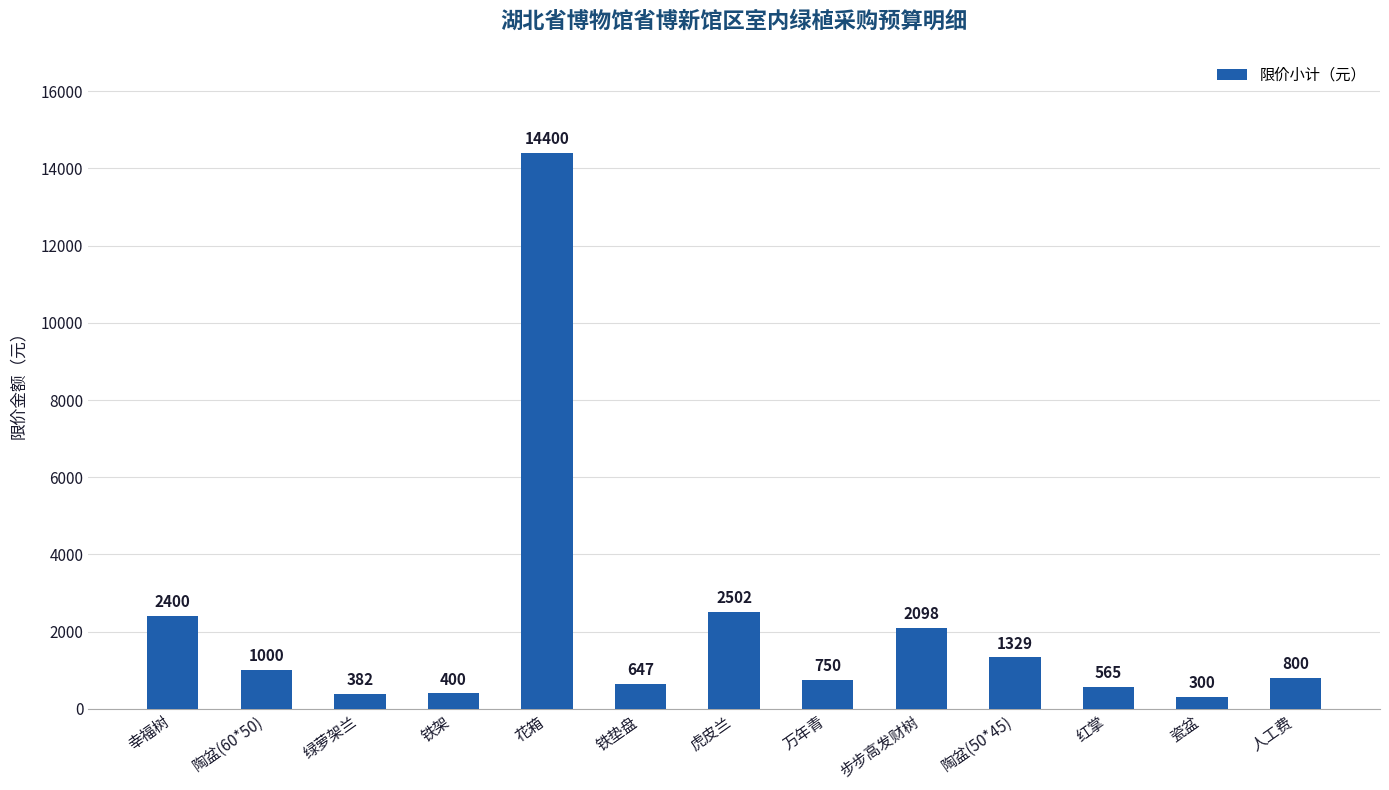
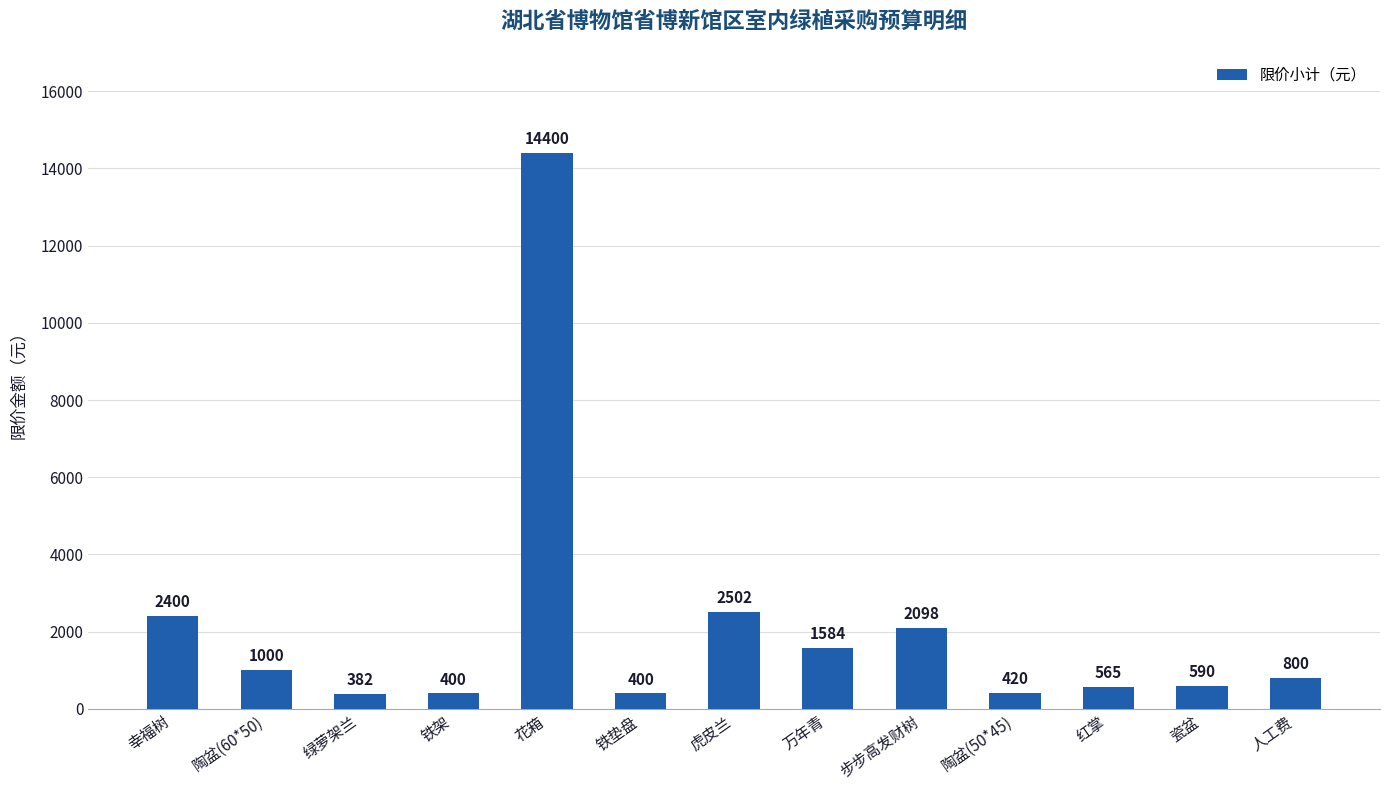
铁垫盘: 647 -> 400
万年青: 750 -> 1584
陶盆(50*45): 1329 -> 420
瓷盆: 300 -> 590
